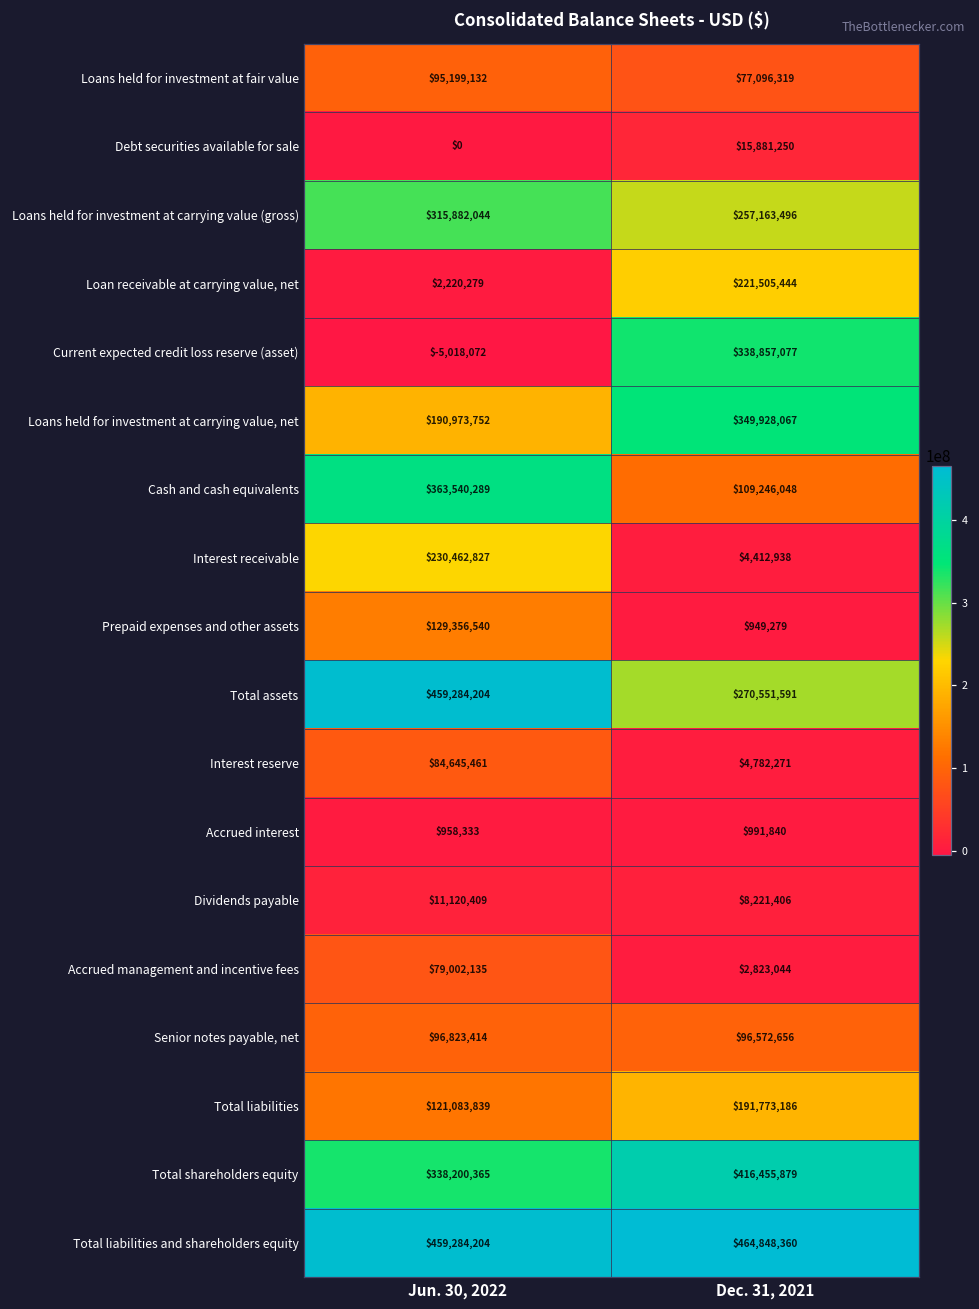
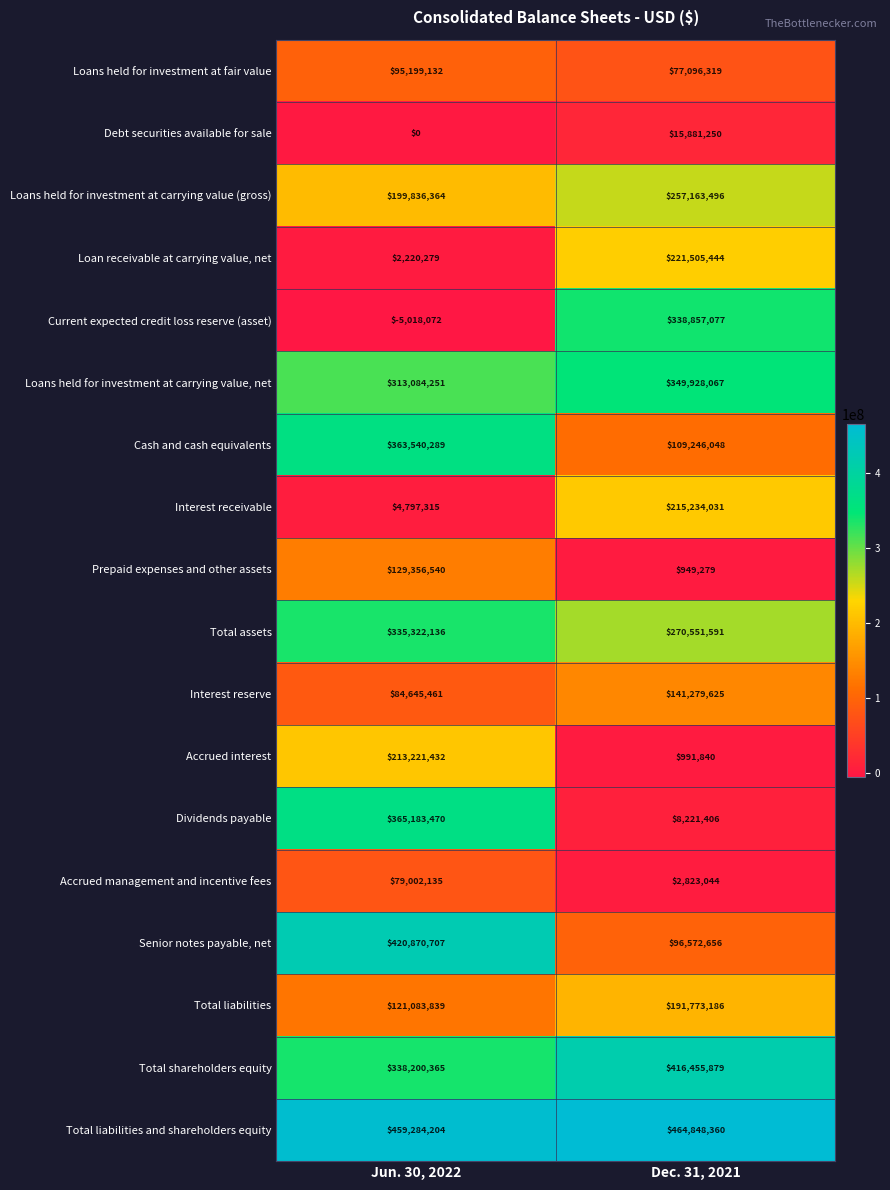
Loans held for investment at carrying value (gross), Jun. 30, 2022: $315,882,044 -> $199,836,364
Loans held for investment at carrying value, net, Jun. 30, 2022: $190,973,752 -> $313,084,251
Interest receivable, Jun. 30, 2022: $230,462,827 -> $4,797,315
Interest receivable, Dec. 31, 2021: $4,412,938 -> $215,234,031
Total assets, Jun. 30, 2022: $459,284,204 -> $335,322,136
Interest reserve, Dec. 31, 2021: $4,782,271 -> $141,279,625
Accrued interest, Jun. 30, 2022: $958,333 -> $213,221,432
Dividends payable, Jun. 30, 2022: $11,120,409 -> $365,183,470
Senior notes payable, net, Jun. 30, 2022: $96,823,414 -> $420,870,707
